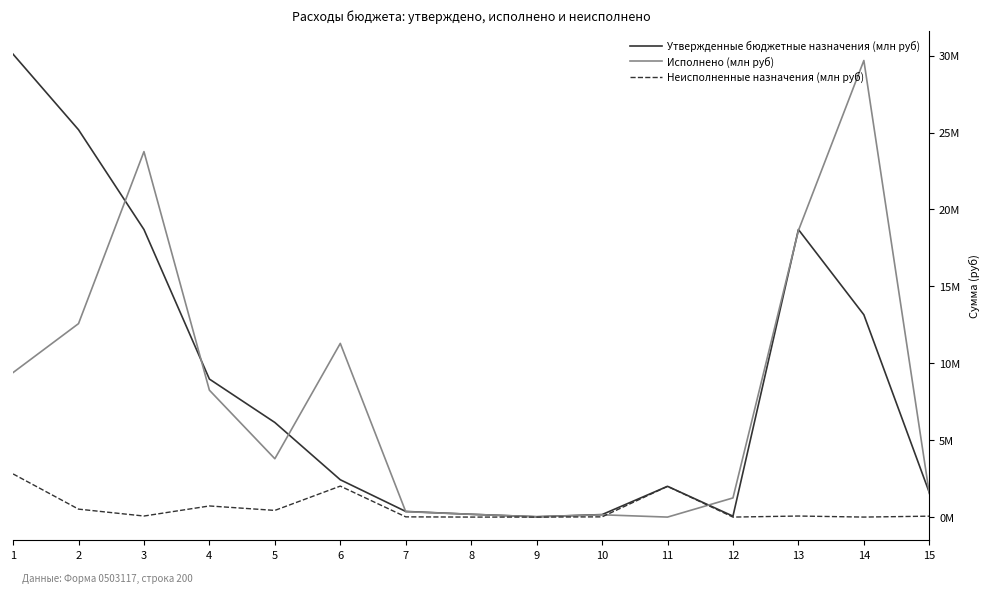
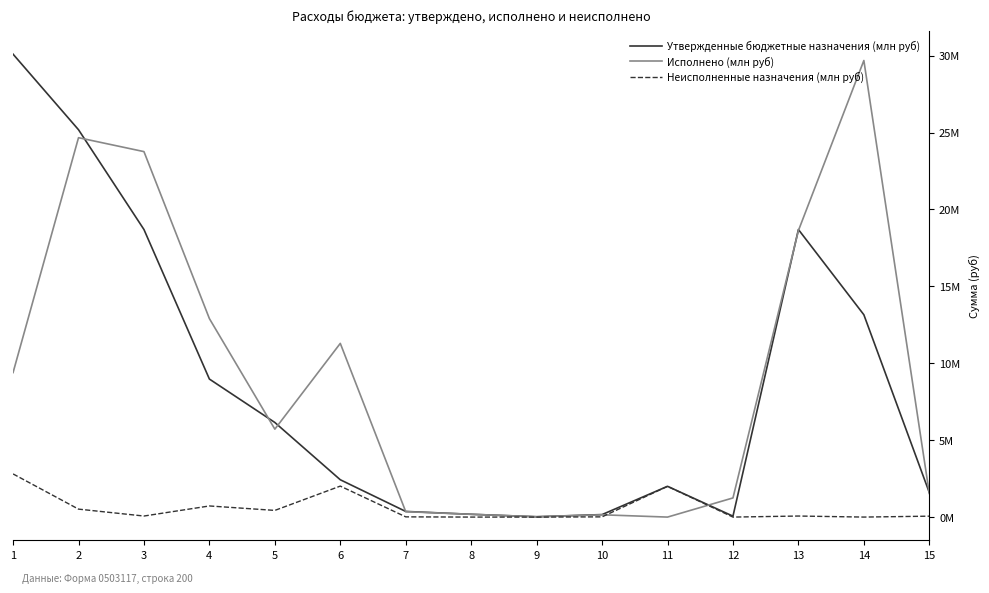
Исполнено (млн руб), 2: 12600000 -> 24700000
Исполнено (млн руб), 4: 8200000 -> 12900000
Исполнено (млн руб), 5: 3800000 -> 5700000
